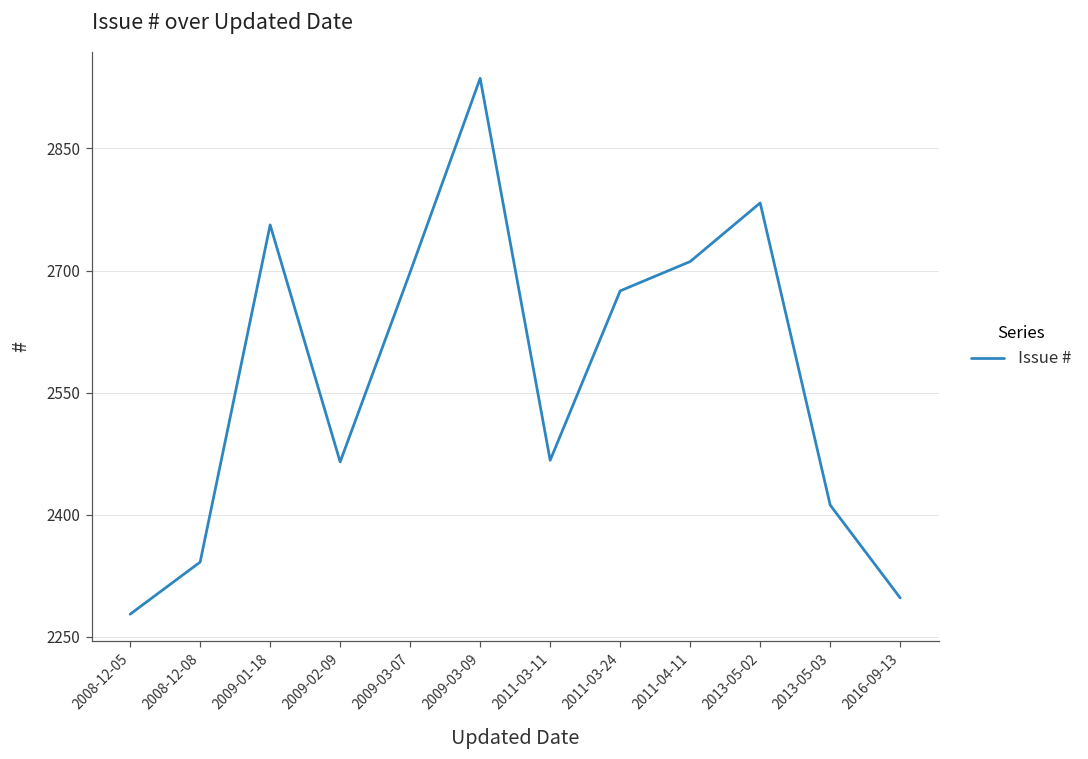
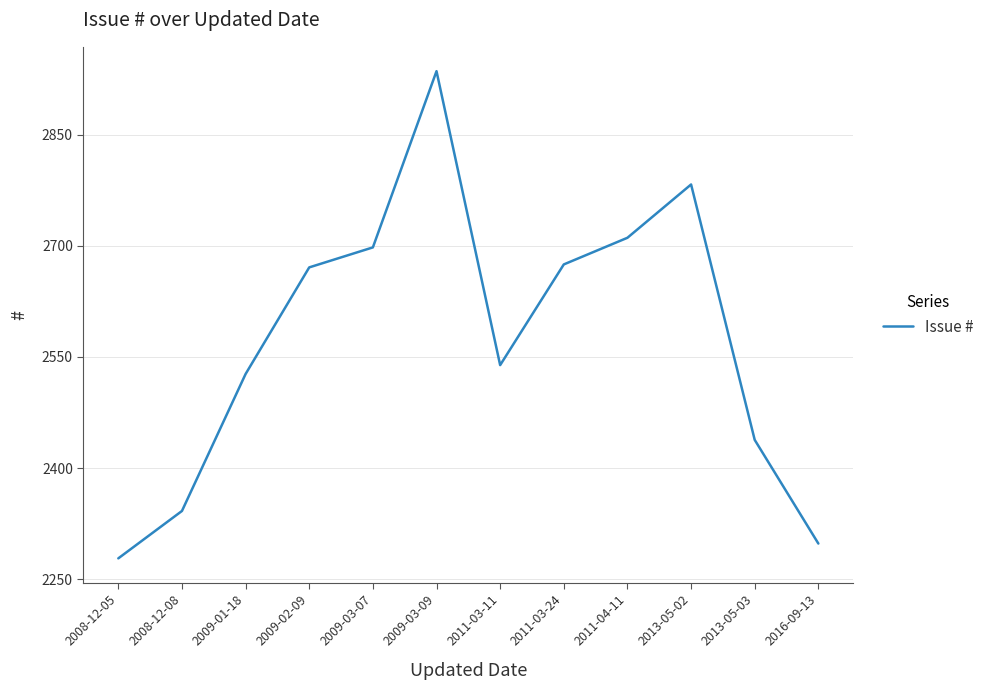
2009-01-18: 2760 -> 2530
2009-02-09: 2470 -> 2670
2011-03-11: 2470 -> 2540
2013-05-03: 2410 -> 2440
